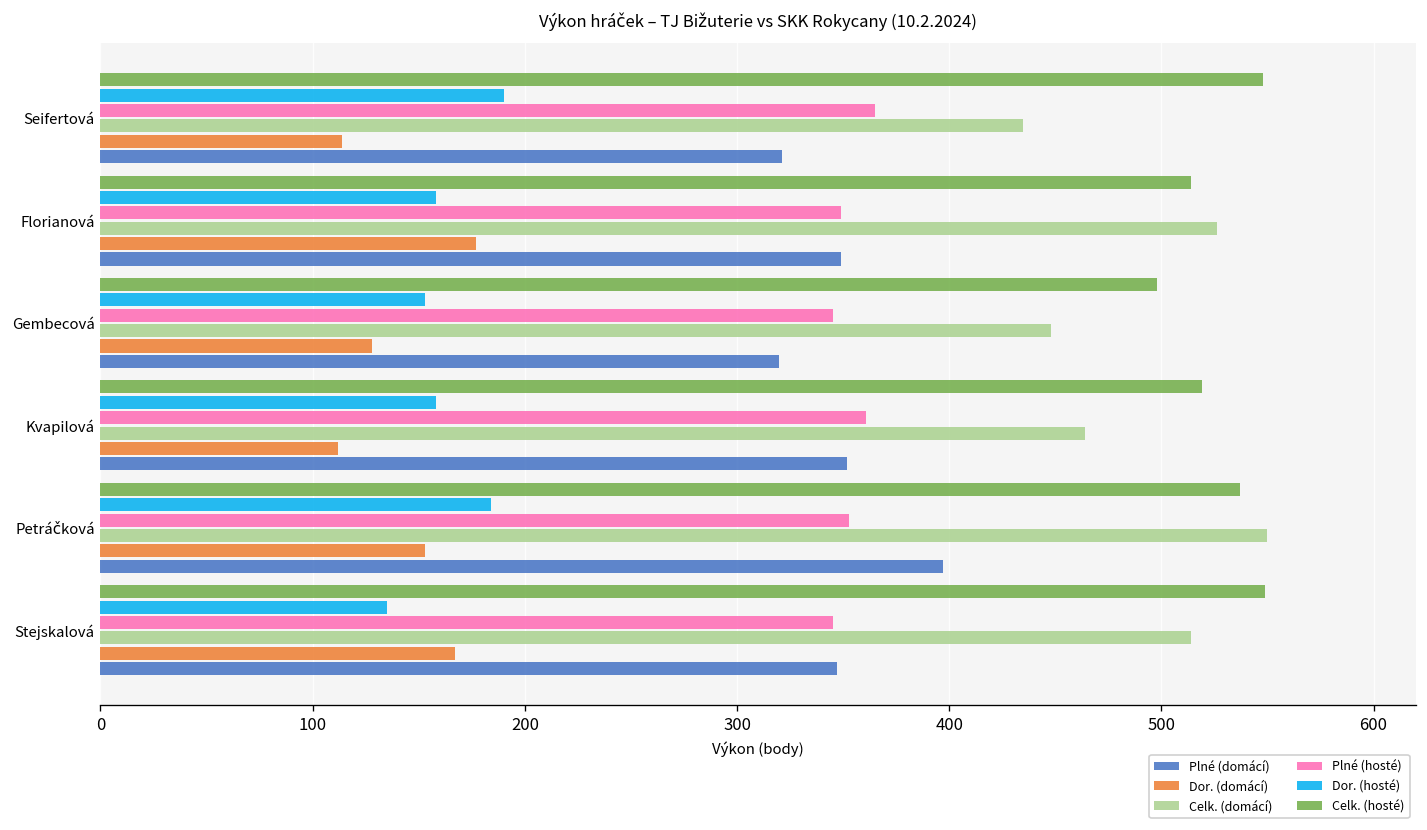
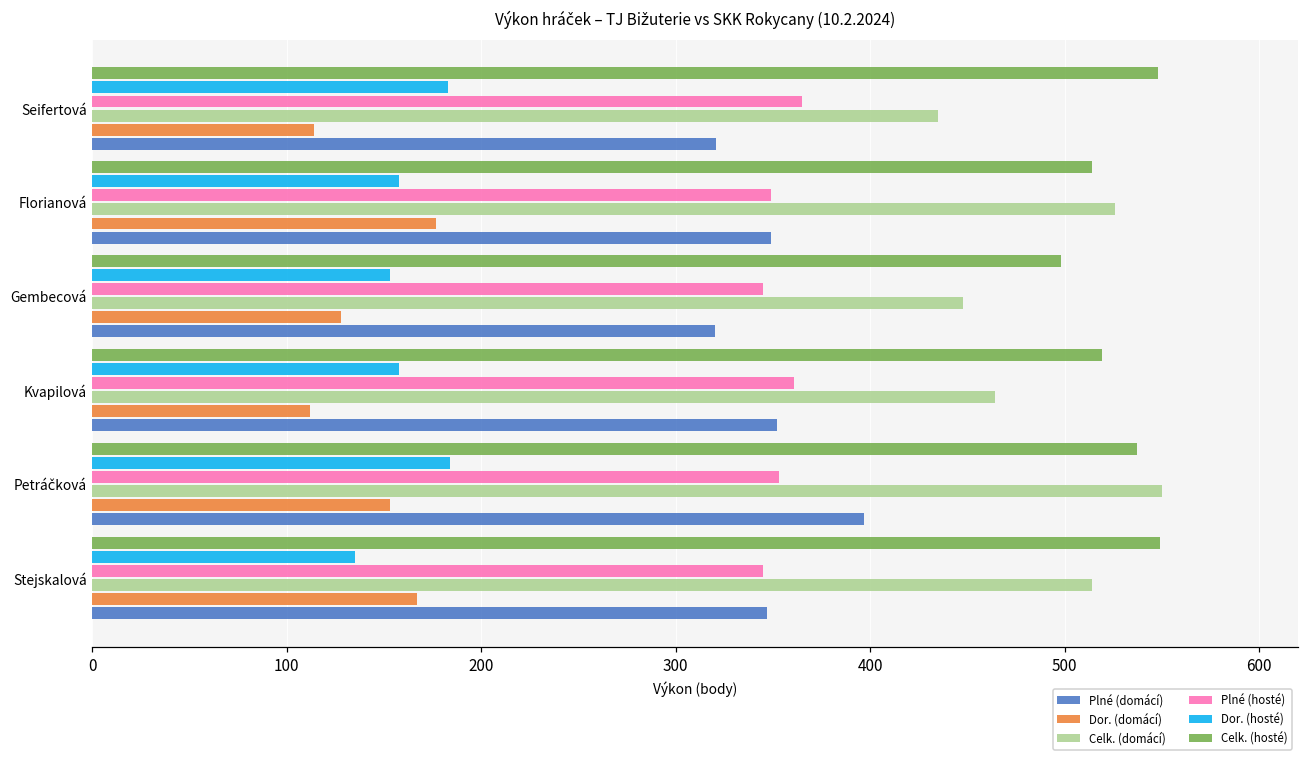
Dor. (hosté), Seifertová: 190 -> 183
